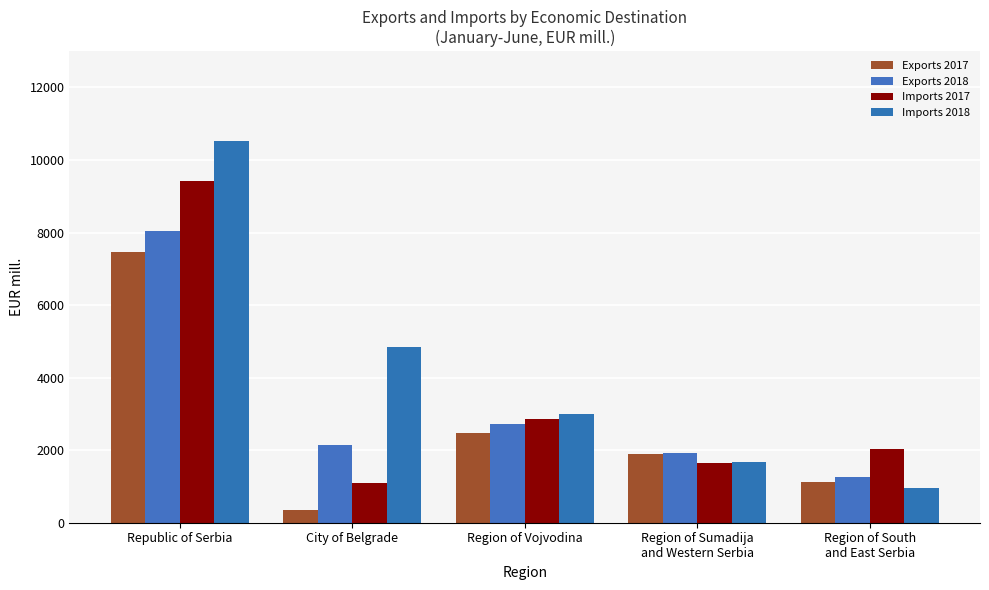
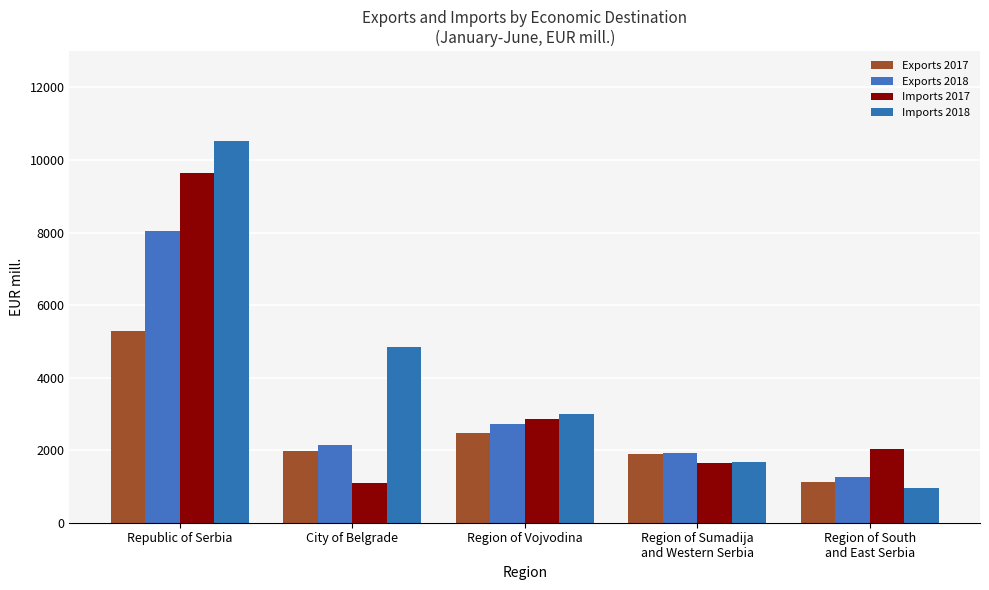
Exports 2017, Republic of Serbia: 7500 -> 5300
Imports 2017, Republic of Serbia: 9400 -> 9700
Exports 2017, City of Belgrade: 400 -> 2000
